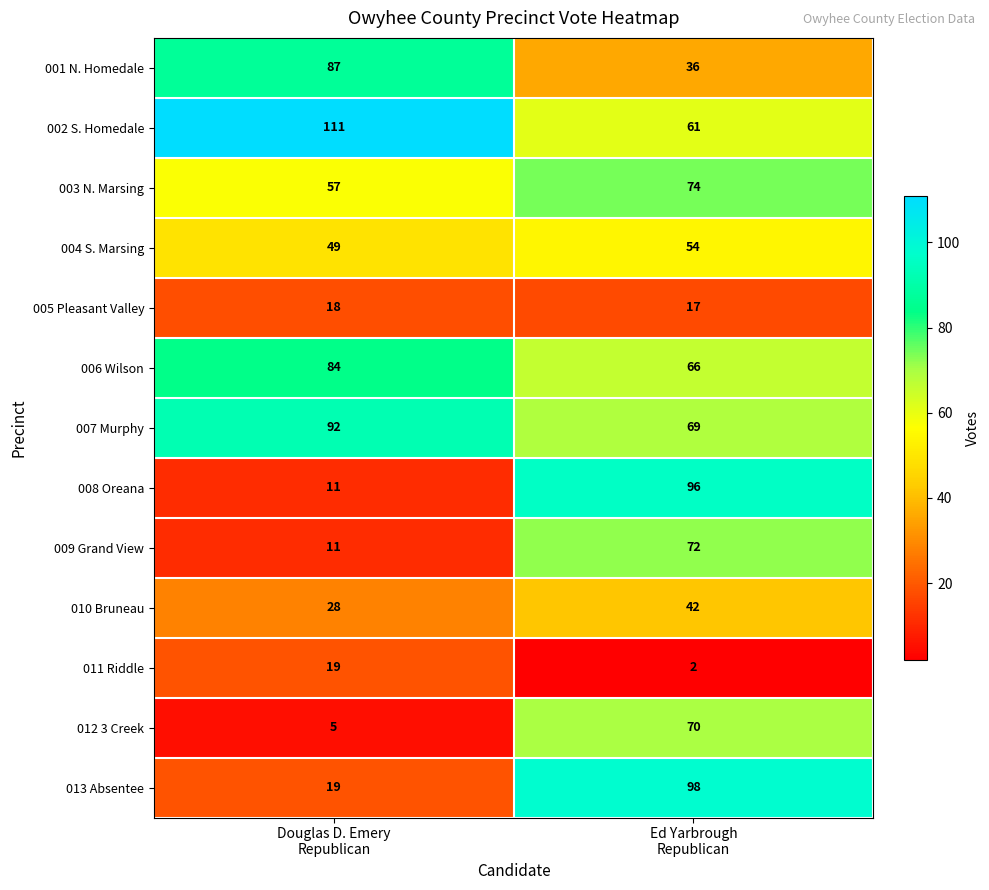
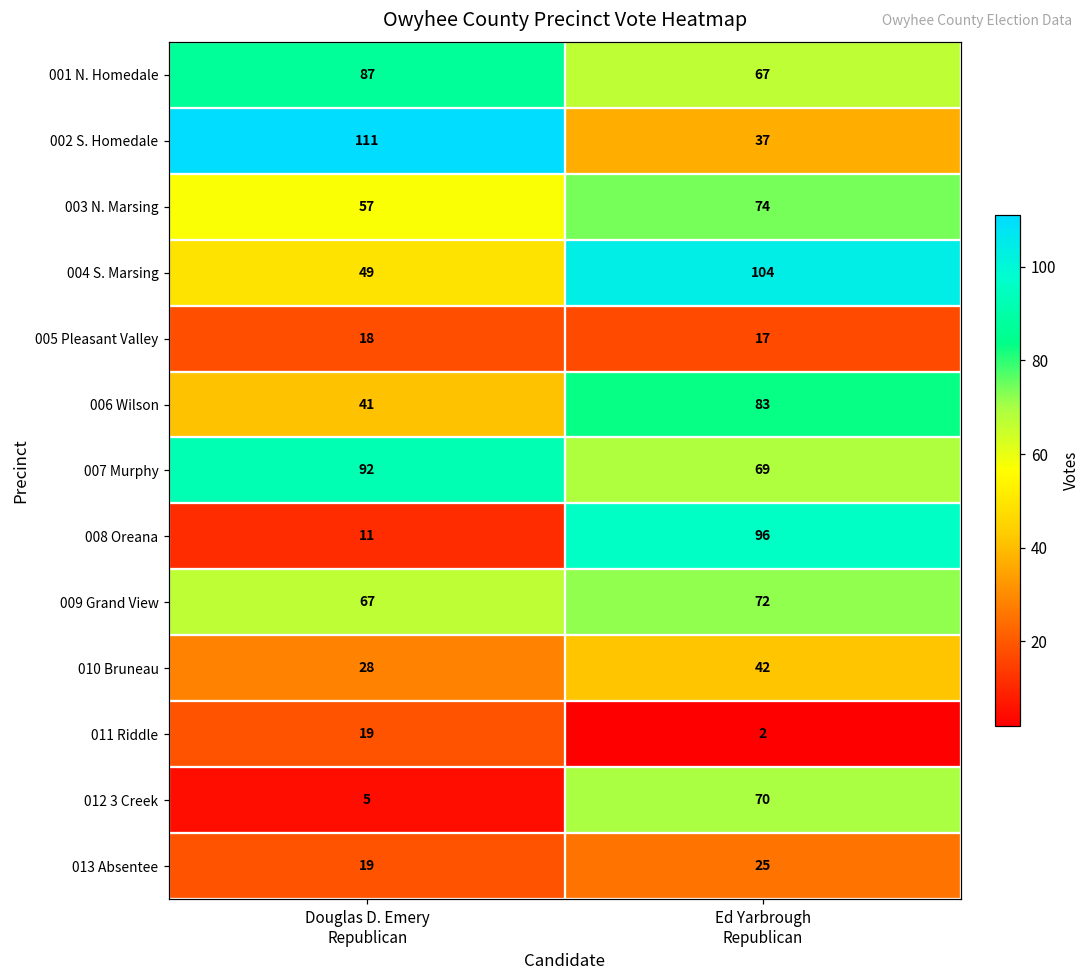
001 N. Homedale, Ed Yarbrough Republican: 36 -> 67
002 S. Homedale, Ed Yarbrough Republican: 61 -> 37
004 S. Marsing, Ed Yarbrough Republican: 54 -> 104
006 Wilson, Douglas D. Emery Republican: 84 -> 41
006 Wilson, Ed Yarbrough Republican: 66 -> 83
009 Grand View, Douglas D. Emery Republican: 11 -> 67
013 Absentee, Ed Yarbrough Republican: 98 -> 25
